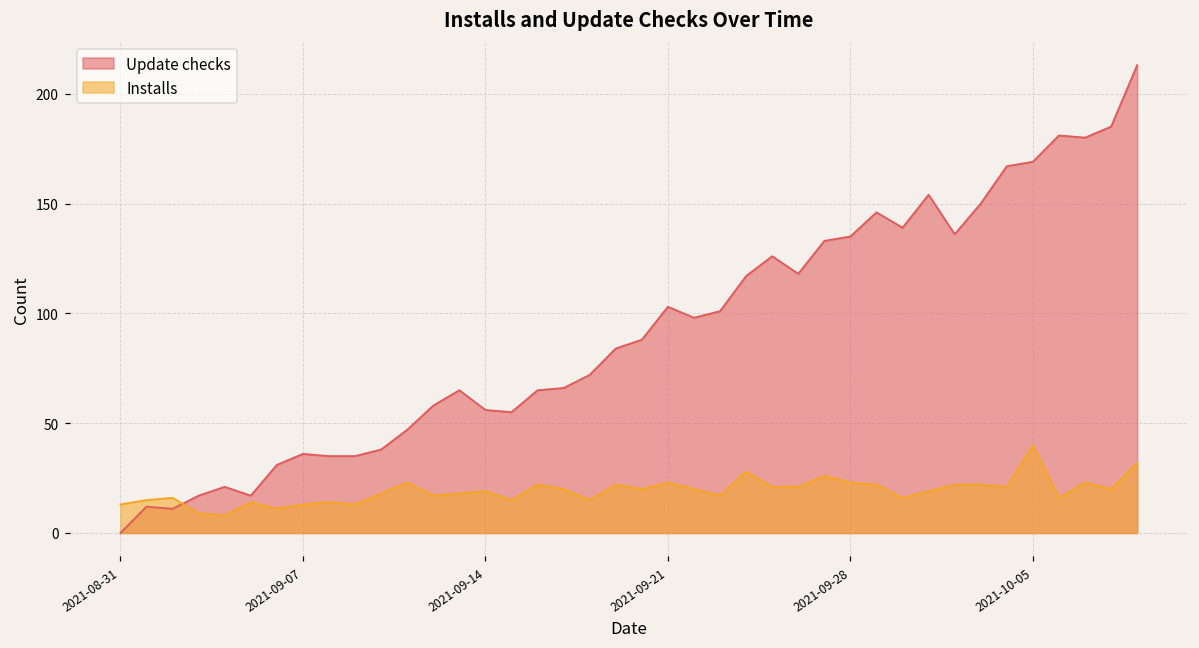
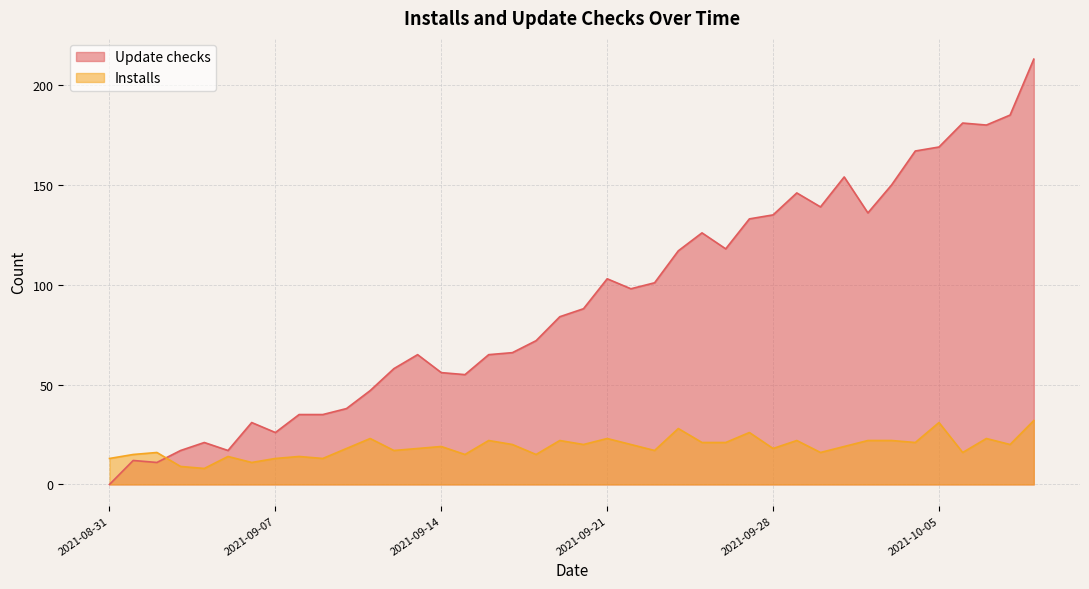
Update checks, 2021-09-07: 36 -> 26
Installs, 2021-09-28: 23 -> 18
Installs, 2021-10-05: 40 -> 31
